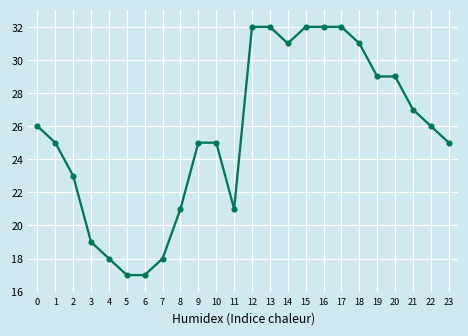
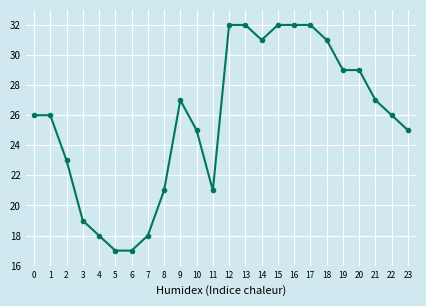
1: 25 -> 26
9: 25 -> 27
